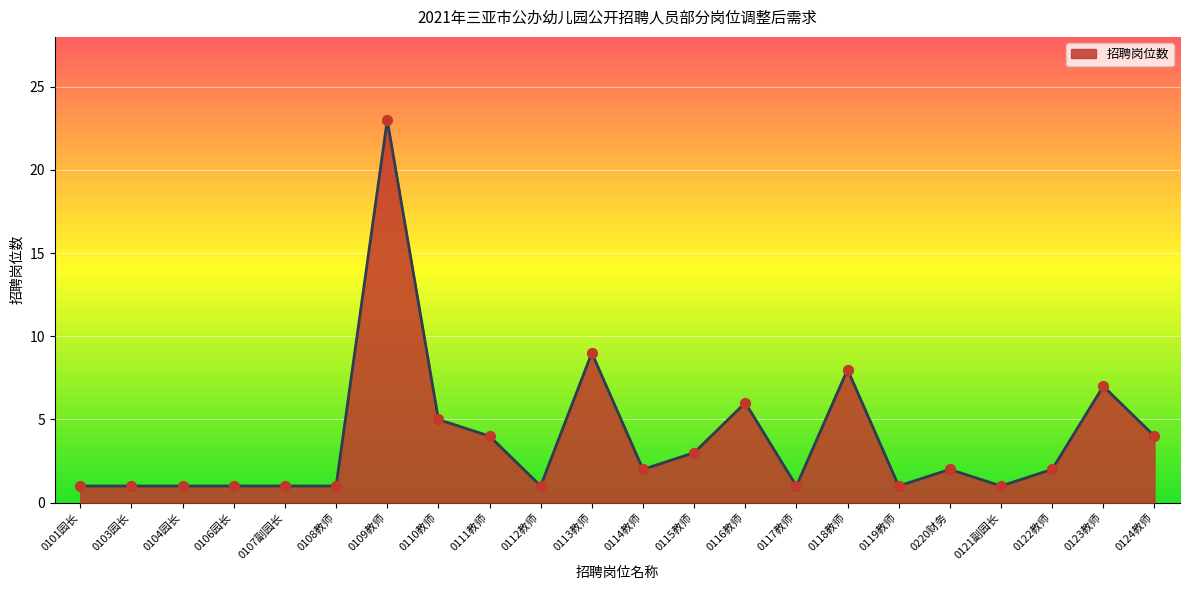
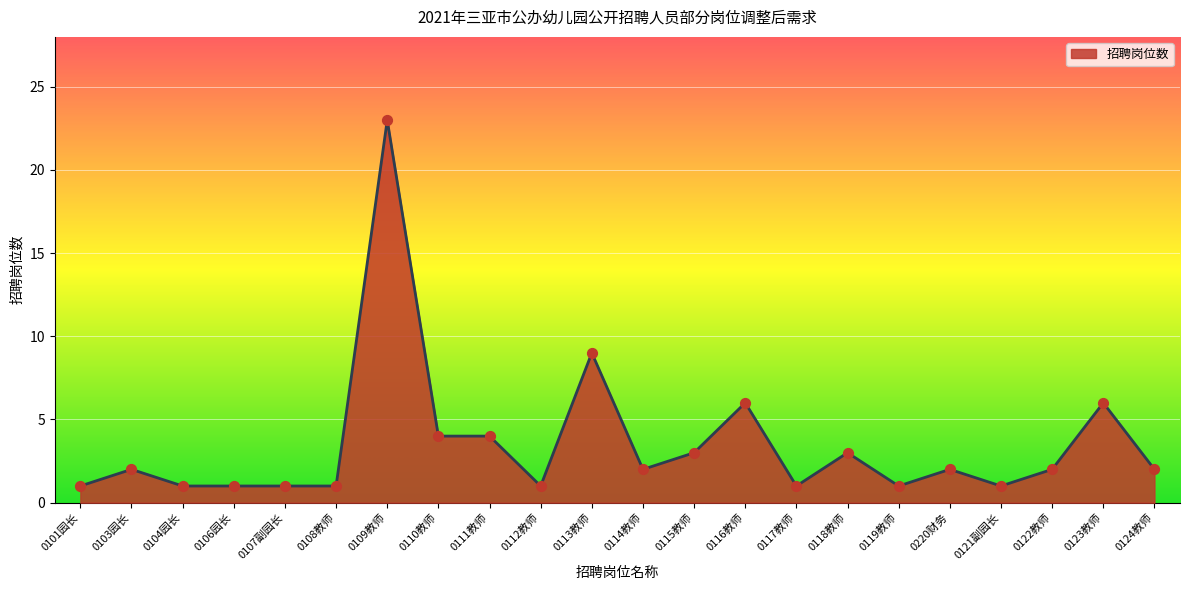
0103园长: 1 -> 2
0110教师: 5 -> 4
0118教师: 8 -> 3
0123教师: 7 -> 6
0124教师: 4 -> 2
